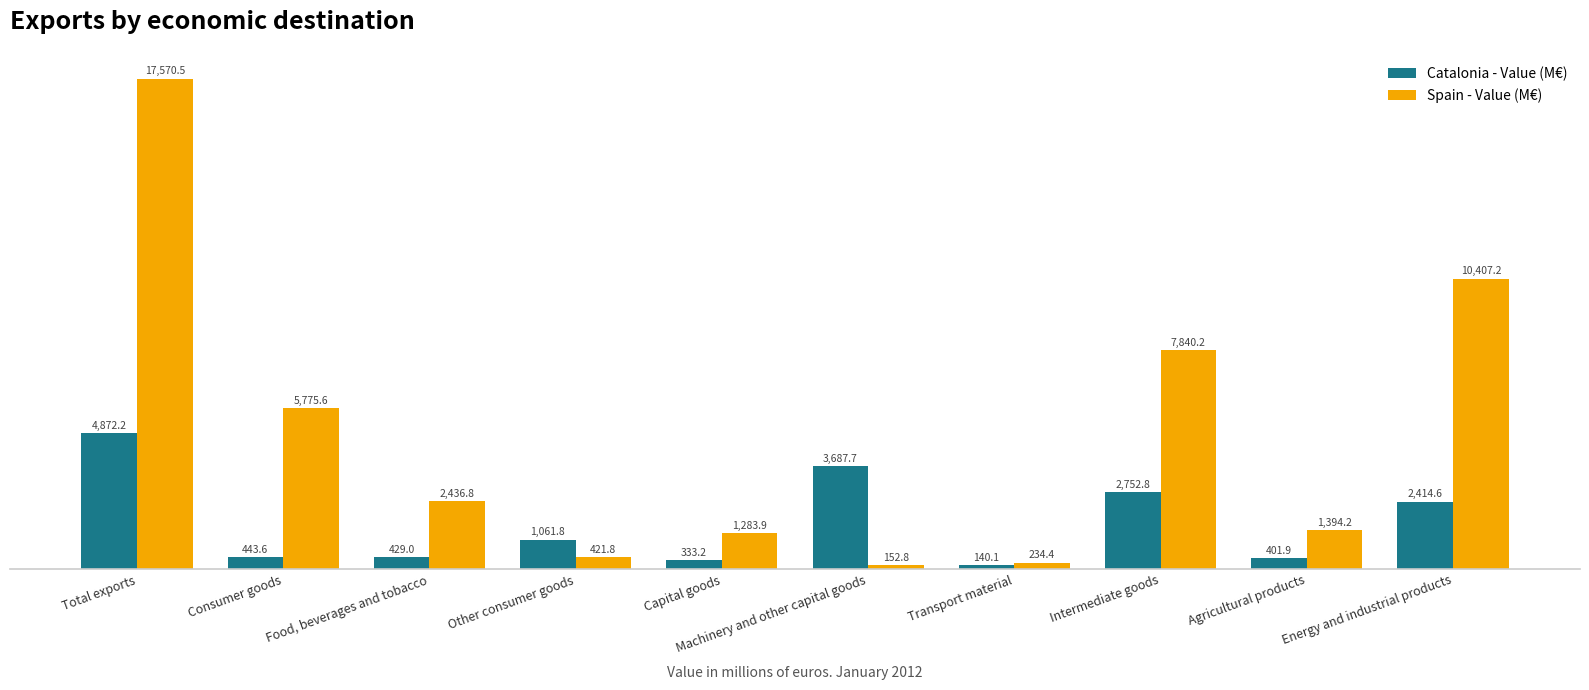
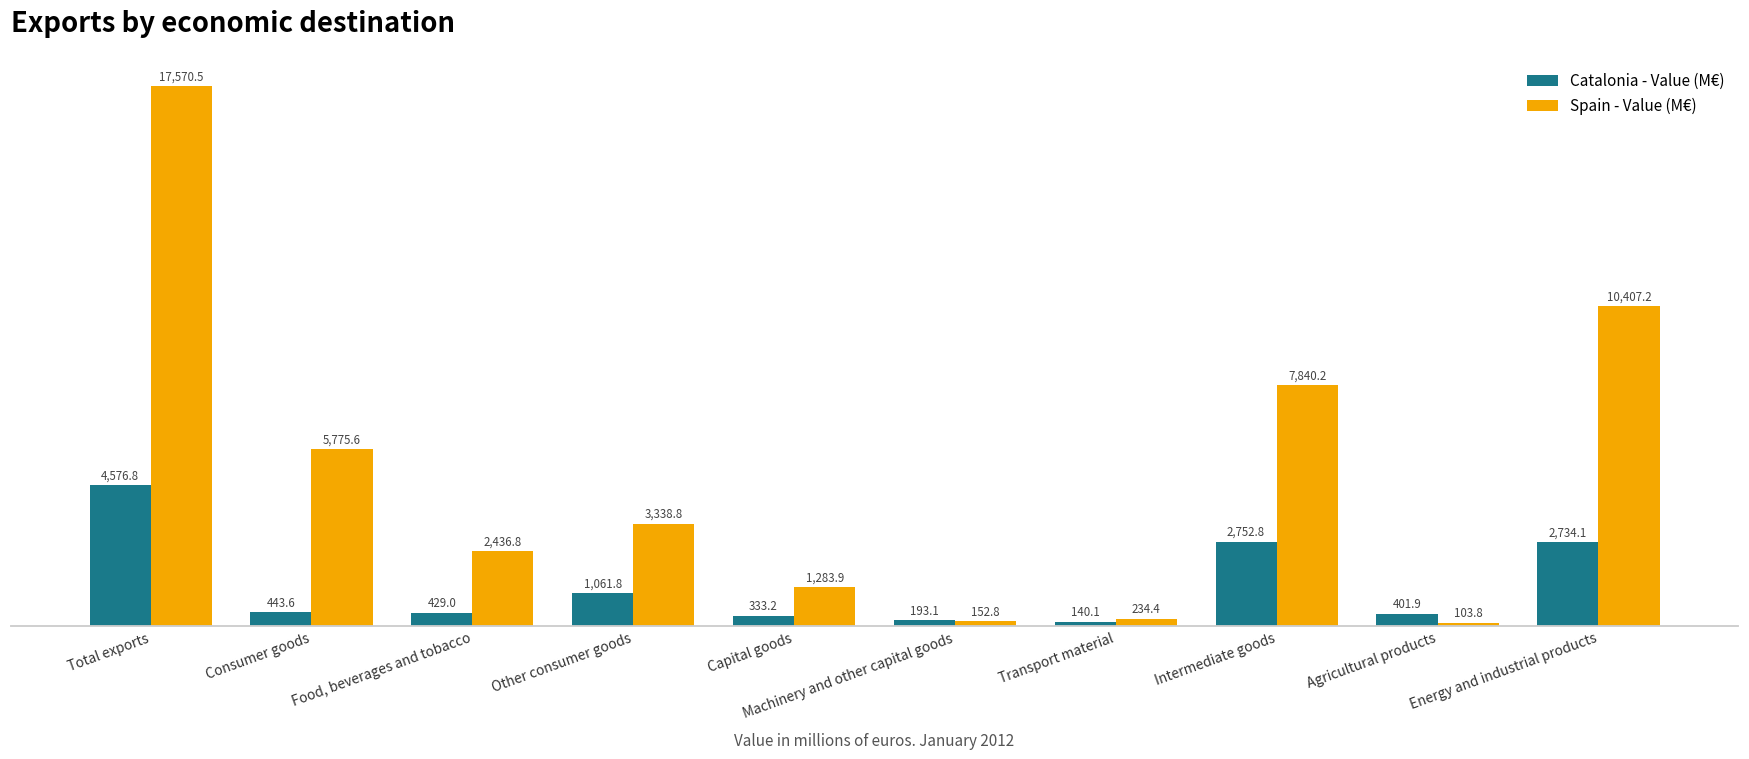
Catalonia - Value (M€), Total exports: 4,872.2 -> 4,576.8
Spain - Value (M€), Other consumer goods: 421.8 -> 3,338.8
Catalonia - Value (M€), Machinery and other capital goods: 3,687.7 -> 193.1
Spain - Value (M€), Agricultural products: 1,394.2 -> 103.8
Catalonia - Value (M€), Energy and industrial products: 2,414.6 -> 2,734.1
